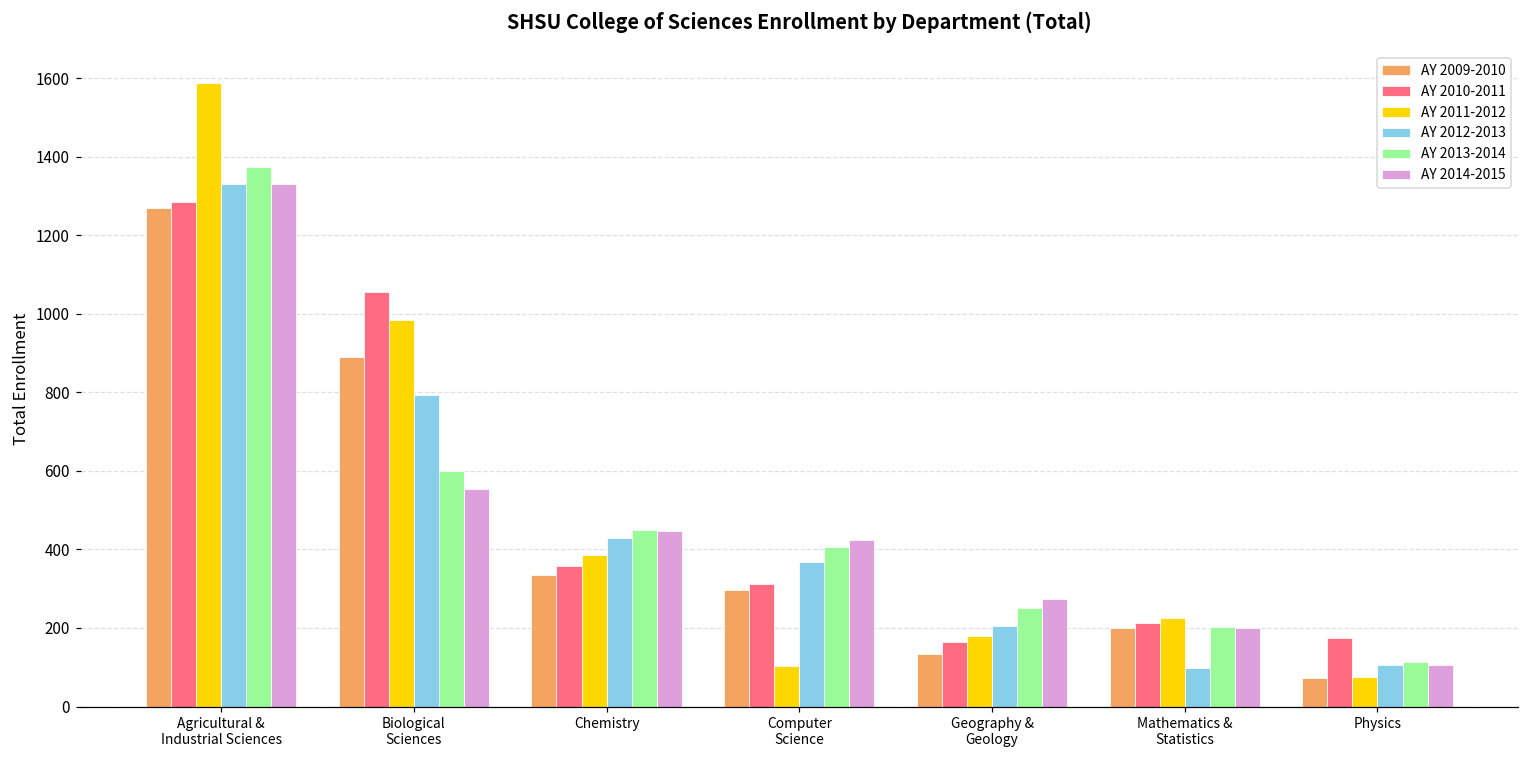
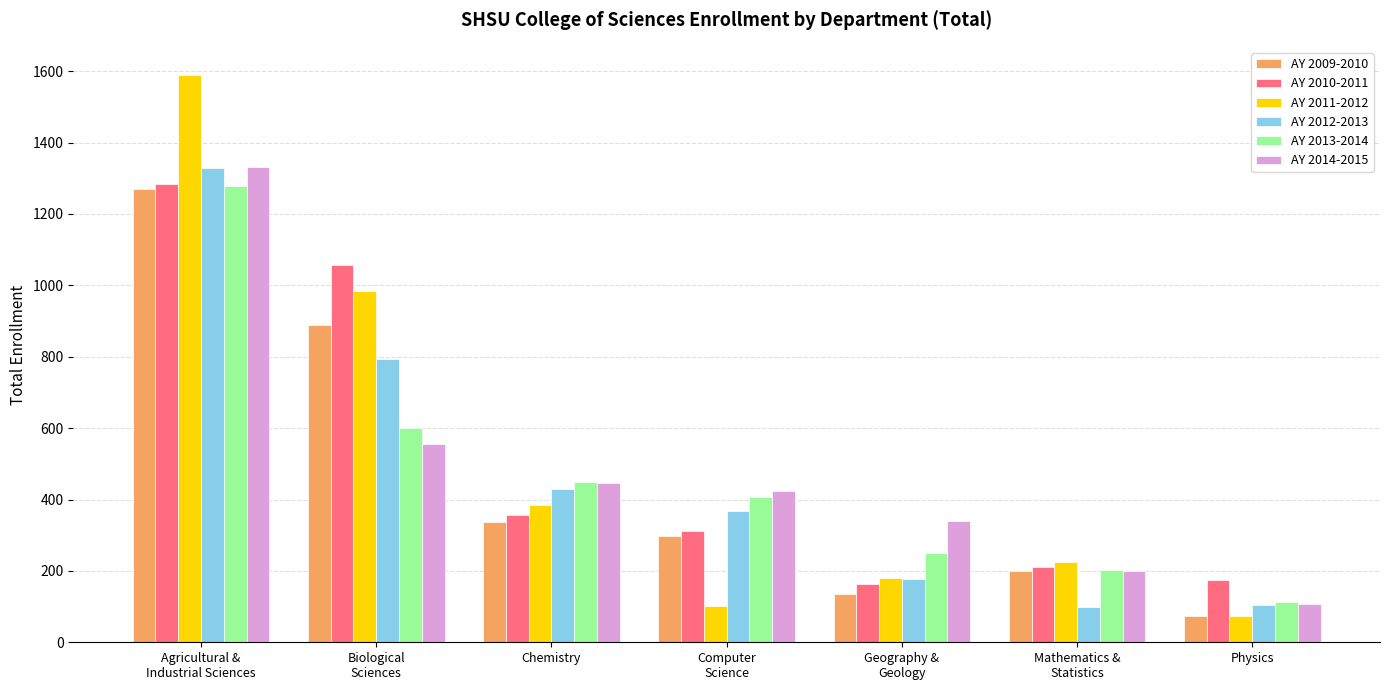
AY 2013-2014, Agricultural & Industrial Sciences: 1380 -> 1280
AY 2012-2013, Geography & Geology: 210 -> 180
AY 2014-2015, Geography & Geology: 280 -> 340
